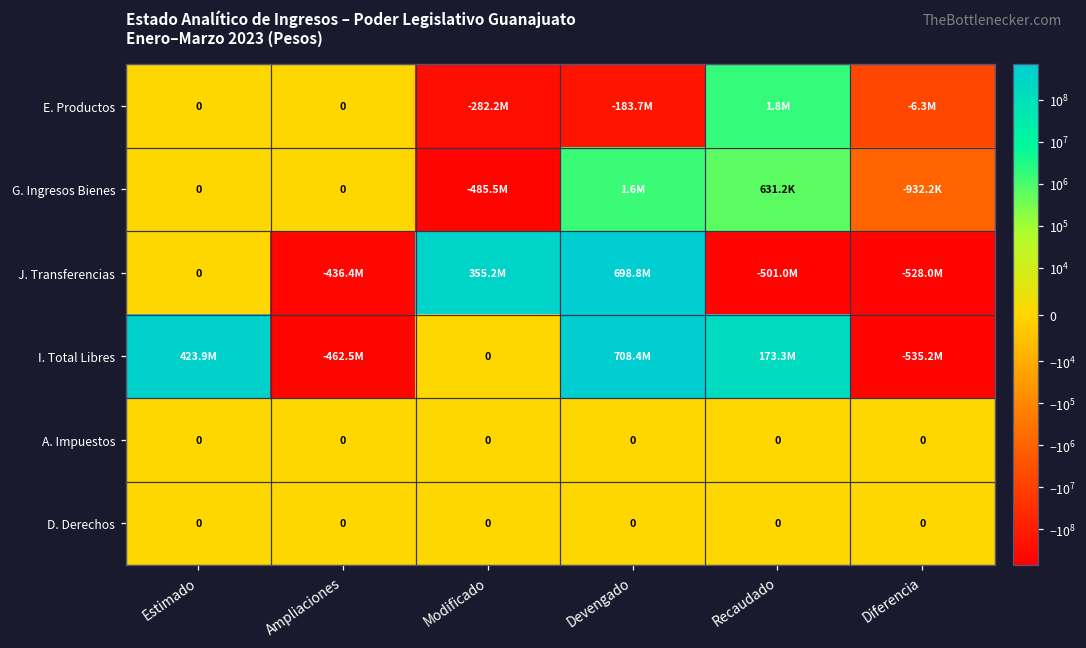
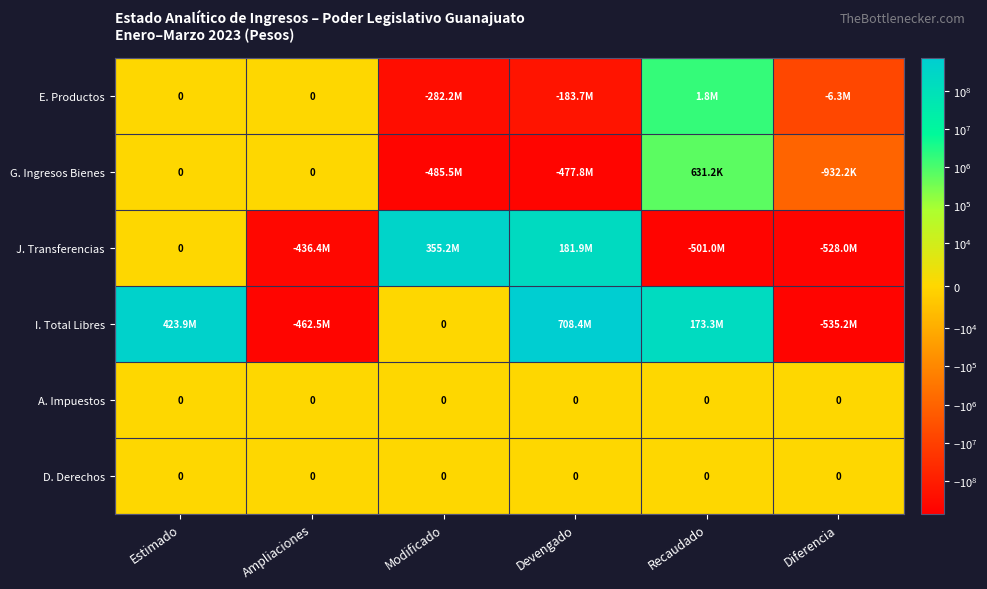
G. Ingresos Bienes, Devengado: 1.6M -> -477.8M
J. Transferencias, Devengado: 698.8M -> 181.9M
